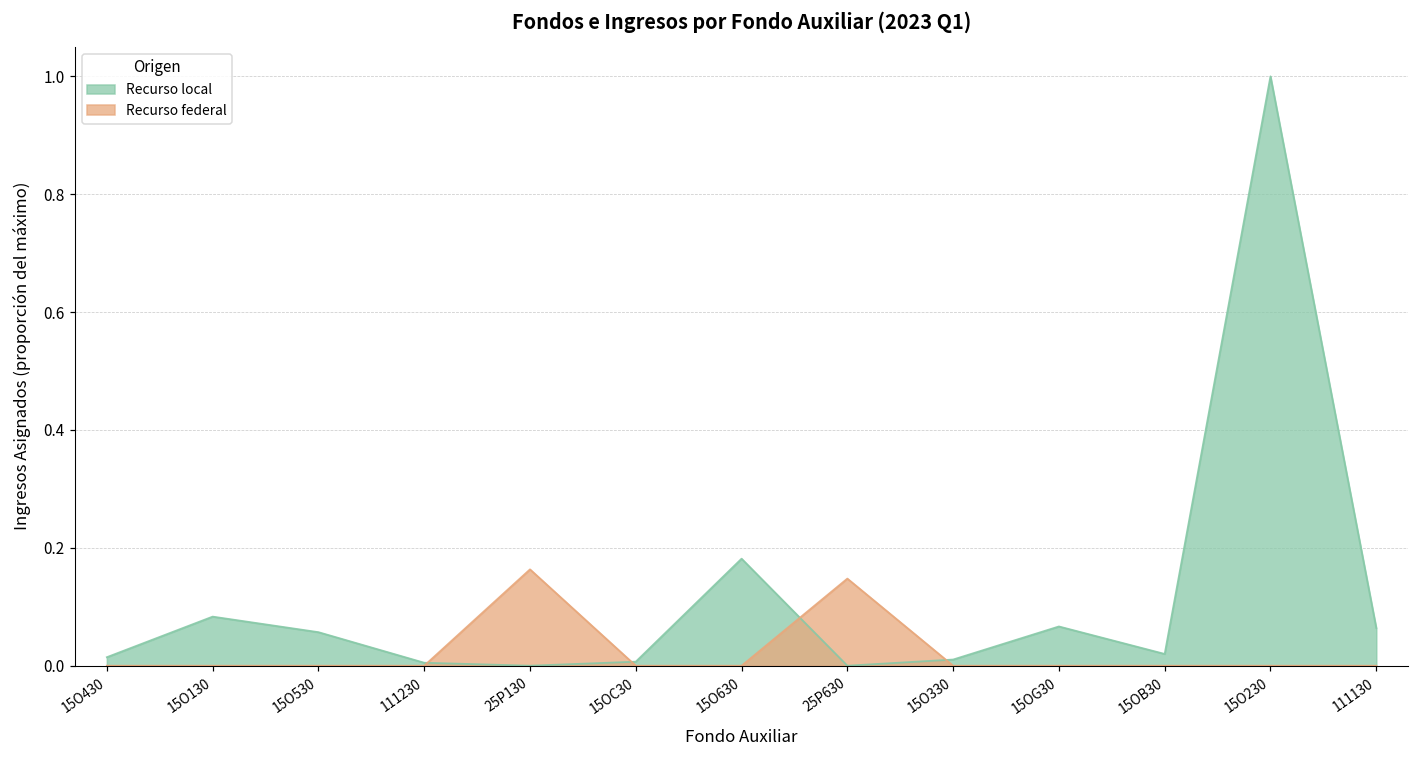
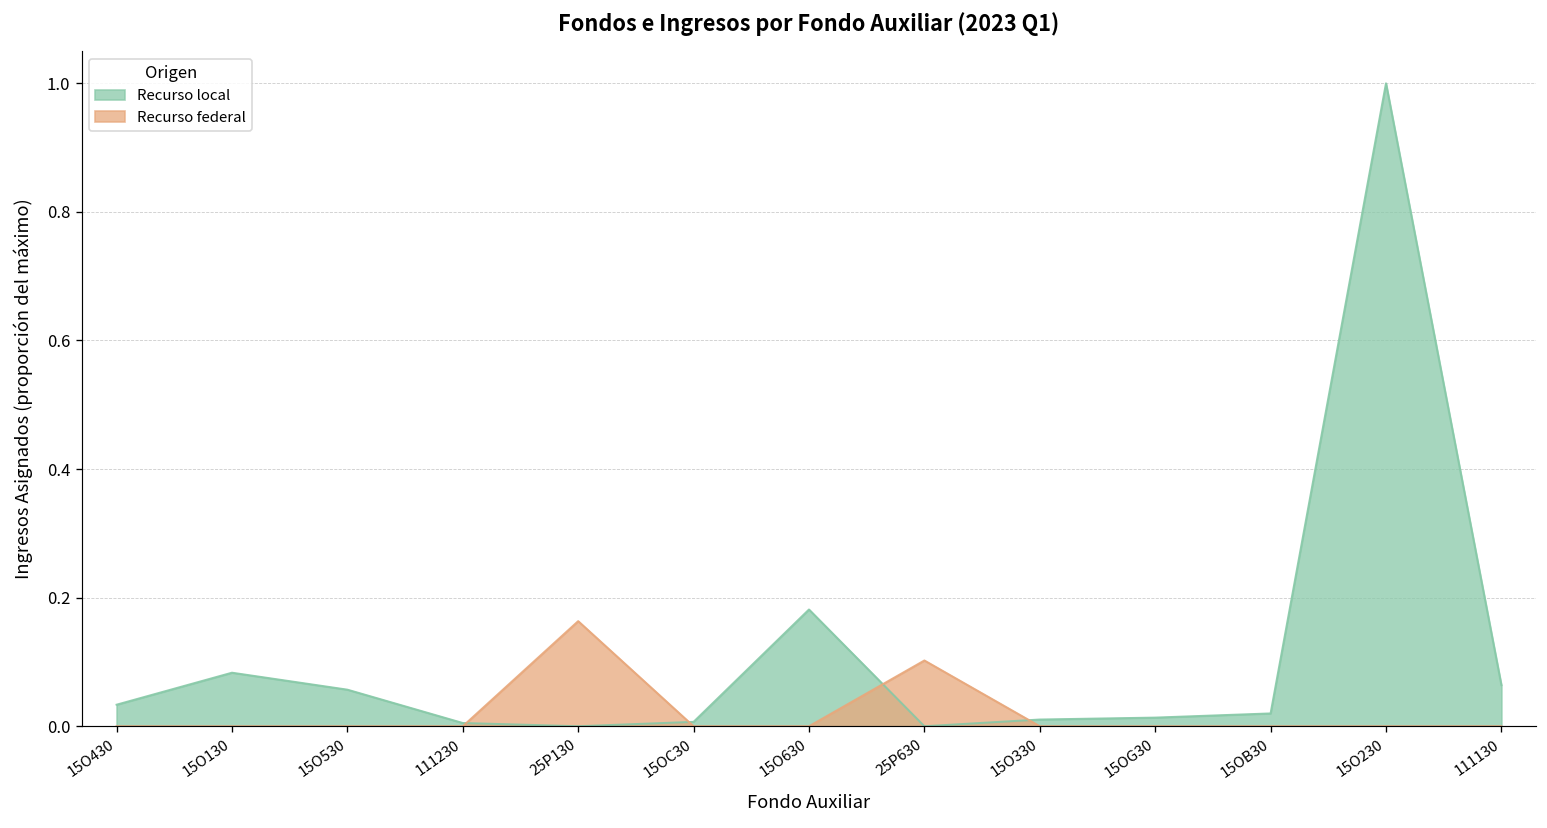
Recurso local, 15O430: 0.01 -> 0.03
Recurso federal, 25P630: 0.15 -> 0.10
Recurso local, 15OG30: 0.07 -> 0.01
